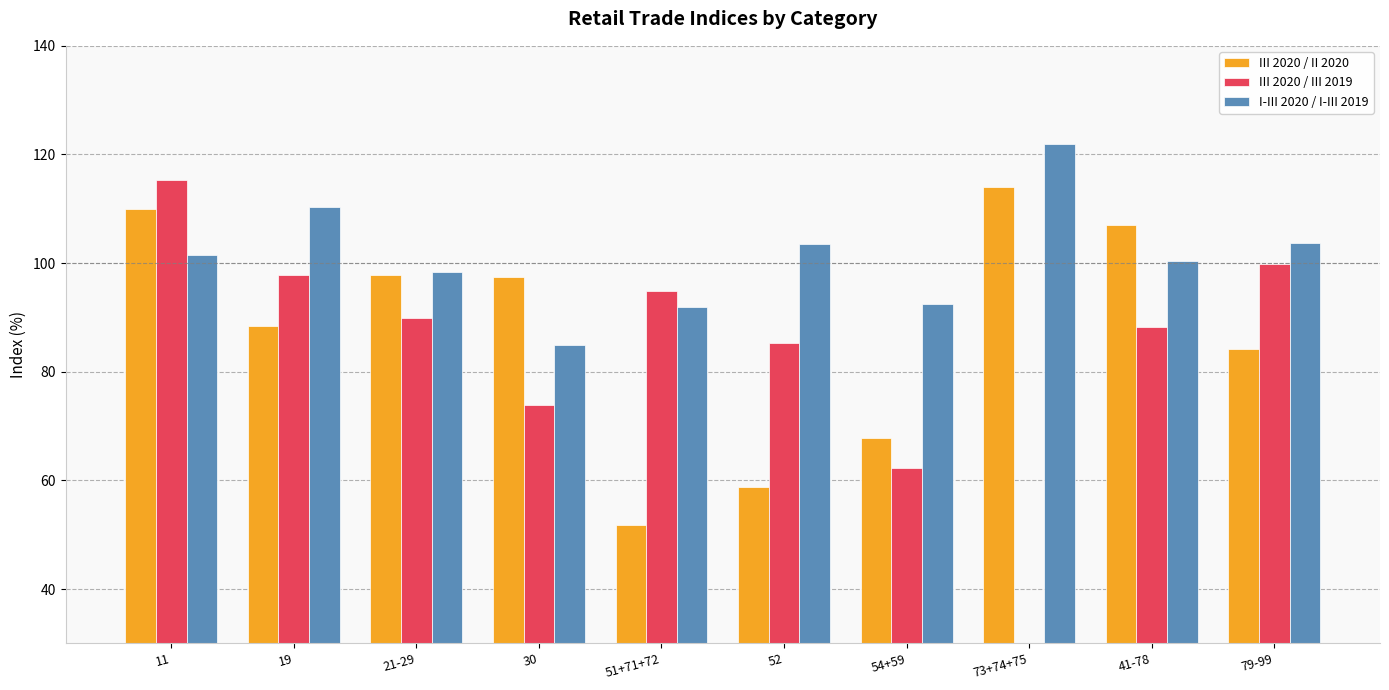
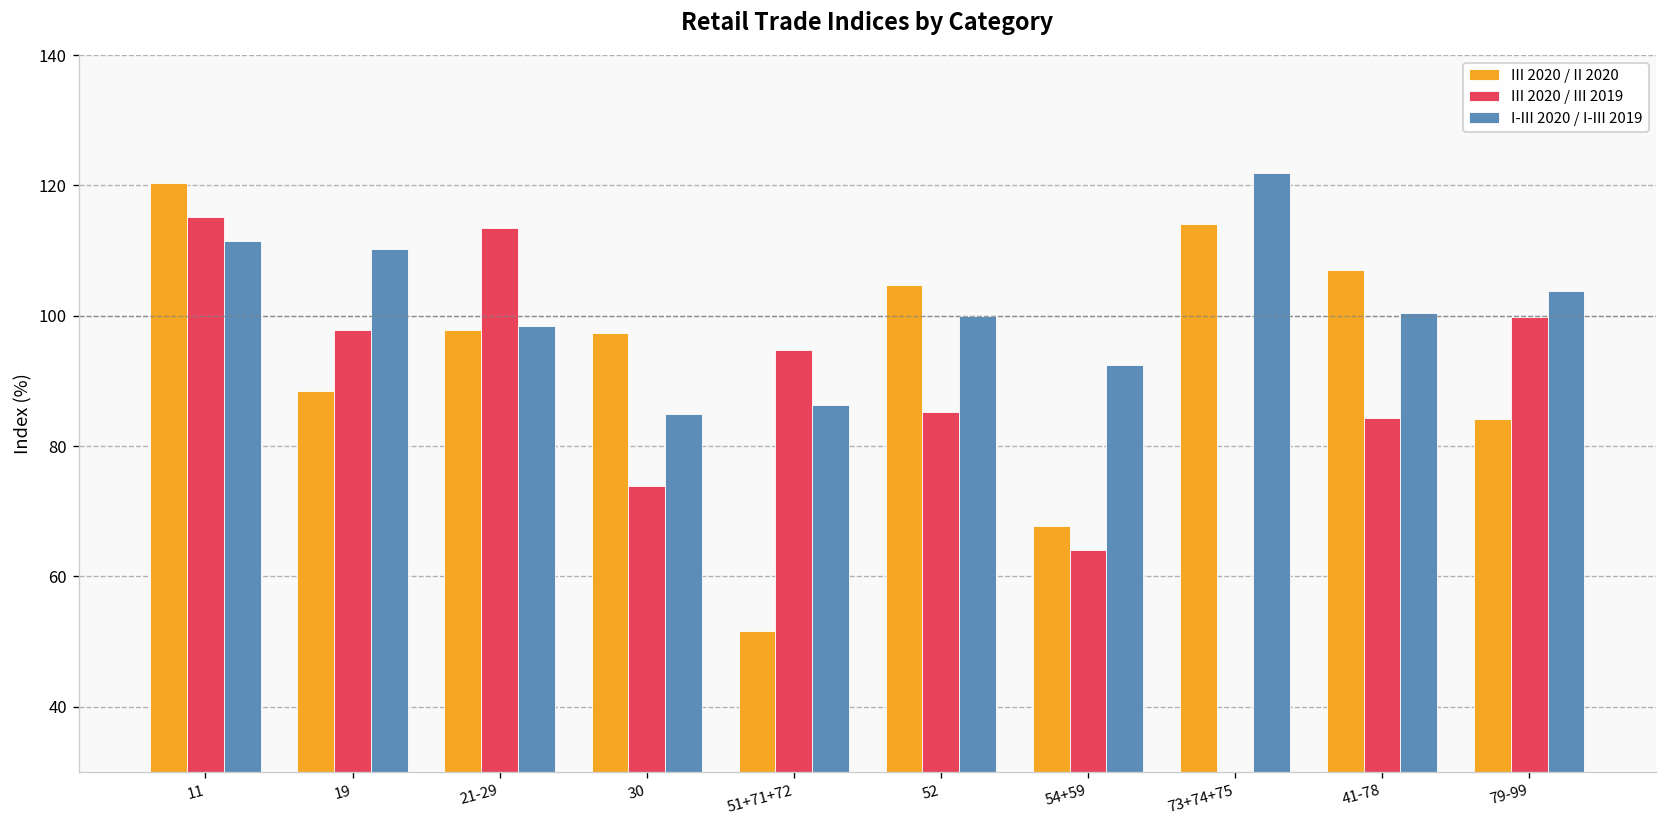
III 2020 / II 2020, 11: 110 -> 120
I-III 2020 / I-III 2019, 11: 102 -> 112
III 2020 / III 2019, 21-29: 90 -> 114
I-III 2020 / I-III 2019, 51+71+72: 92 -> 86
III 2020 / II 2020, 52: 59 -> 105
I-III 2020 / I-III 2019, 52: 103 -> 100
III 2020 / III 2019, 54+59: 62 -> 64
III 2020 / III 2019, 41-78: 88 -> 84
